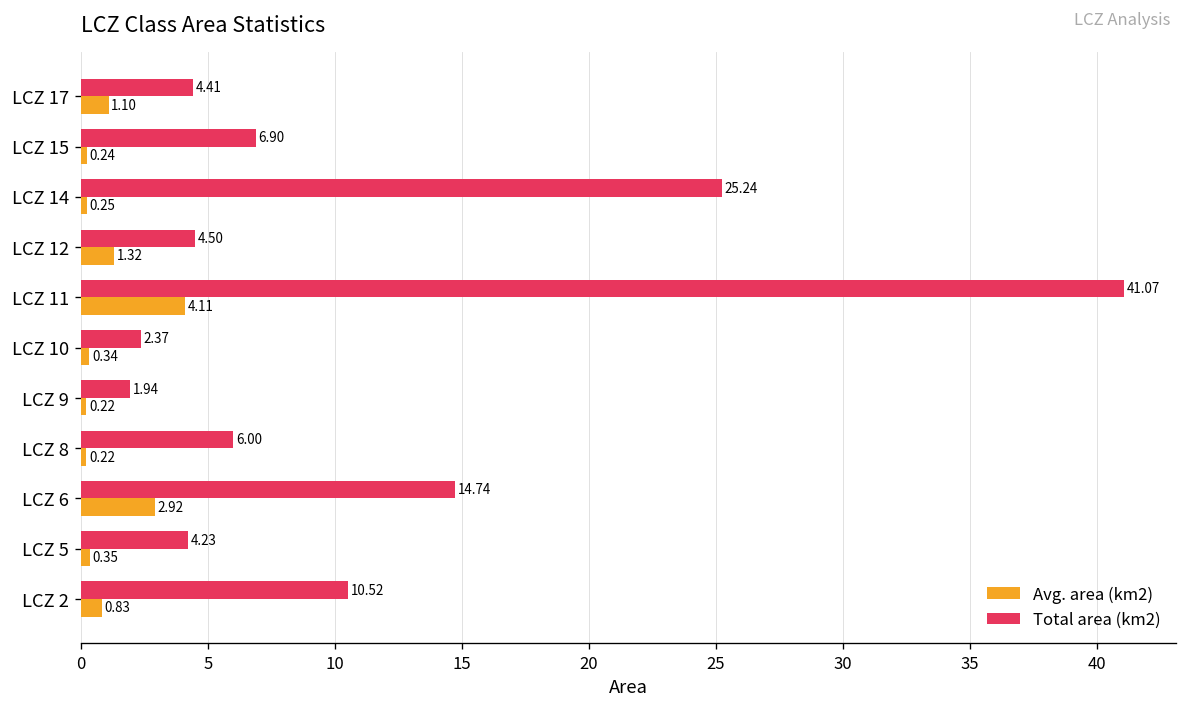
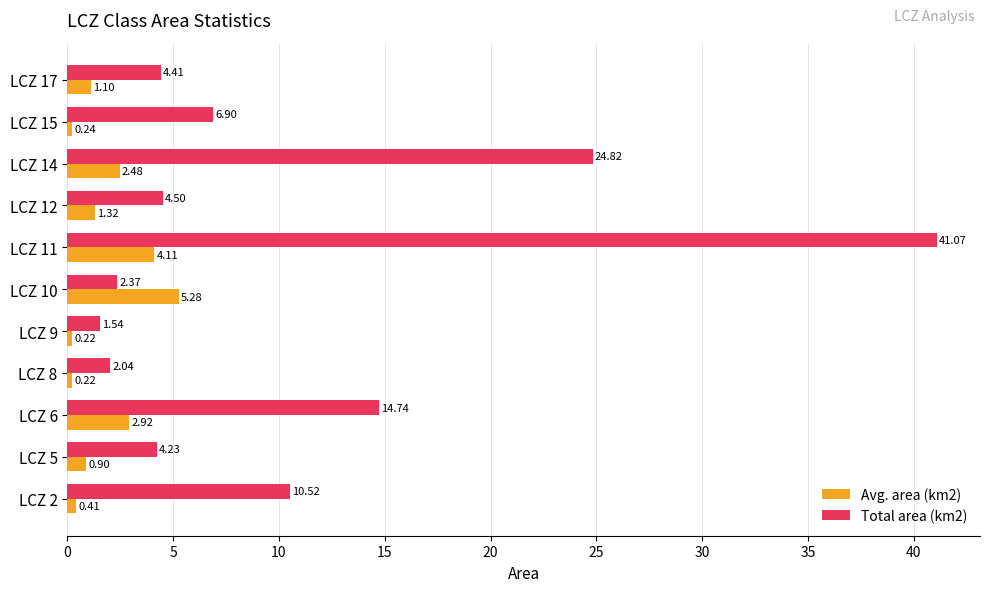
Total area (km2), LCZ 14: 25.24 -> 24.82
Avg. area (km2), LCZ 14: 0.25 -> 2.48
Avg. area (km2), LCZ 10: 0.34 -> 5.28
Total area (km2), LCZ 9: 1.94 -> 1.54
Total area (km2), LCZ 8: 6.00 -> 2.04
Avg. area (km2), LCZ 5: 0.35 -> 0.90
Avg. area (km2), LCZ 2: 0.83 -> 0.41
